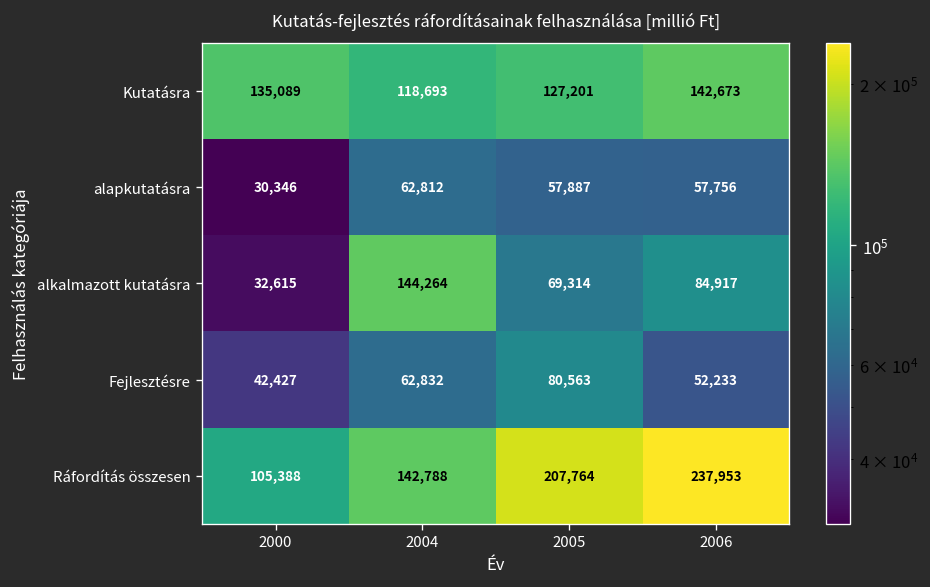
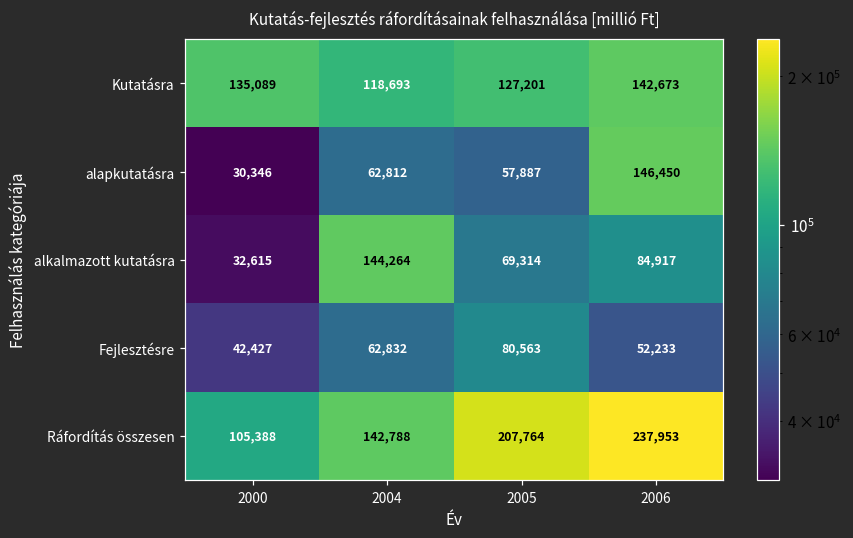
alapkutatásra, 2006: 57,756 -> 146,450
